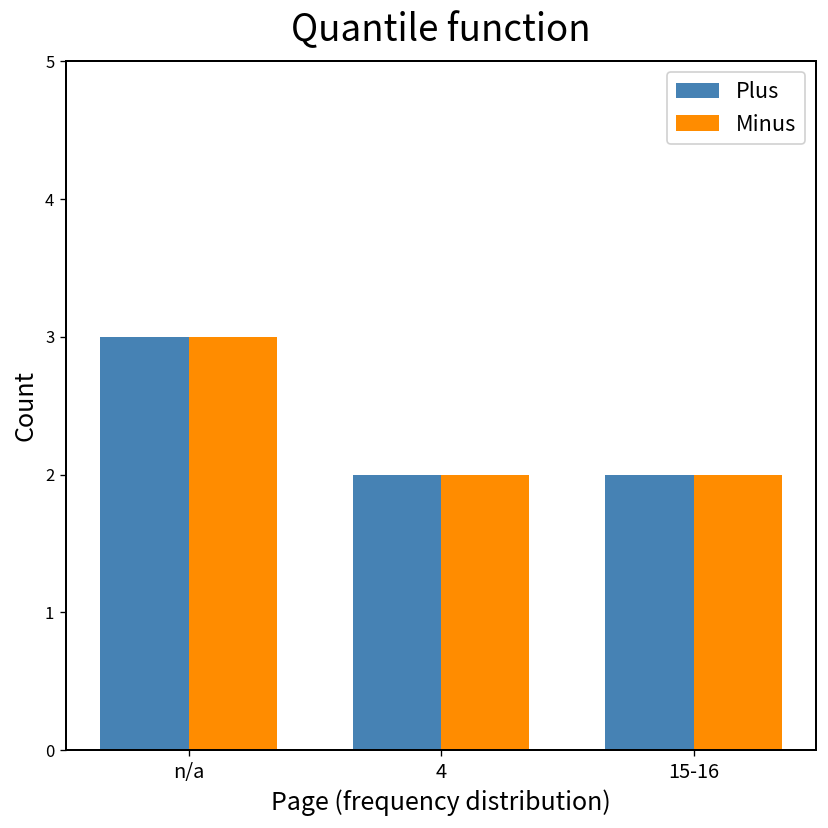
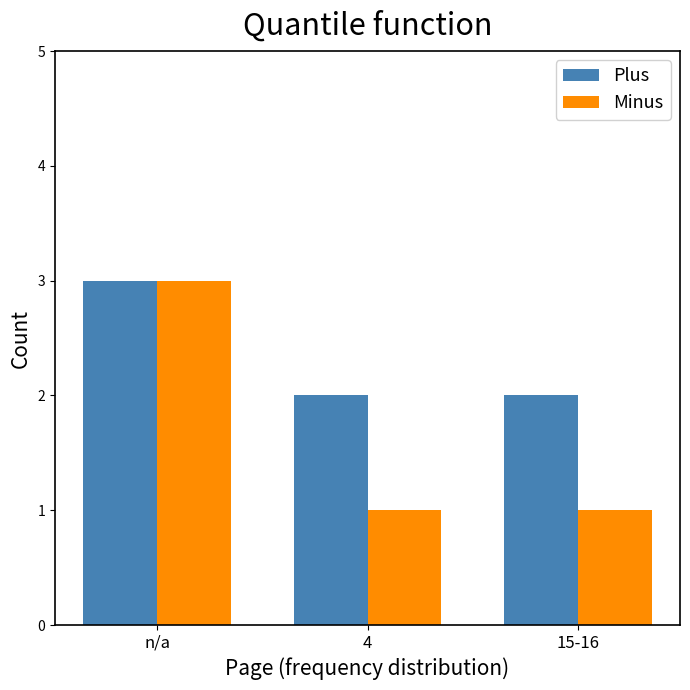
Minus, 4: 2 -> 1
Minus, 15-16: 2 -> 1
